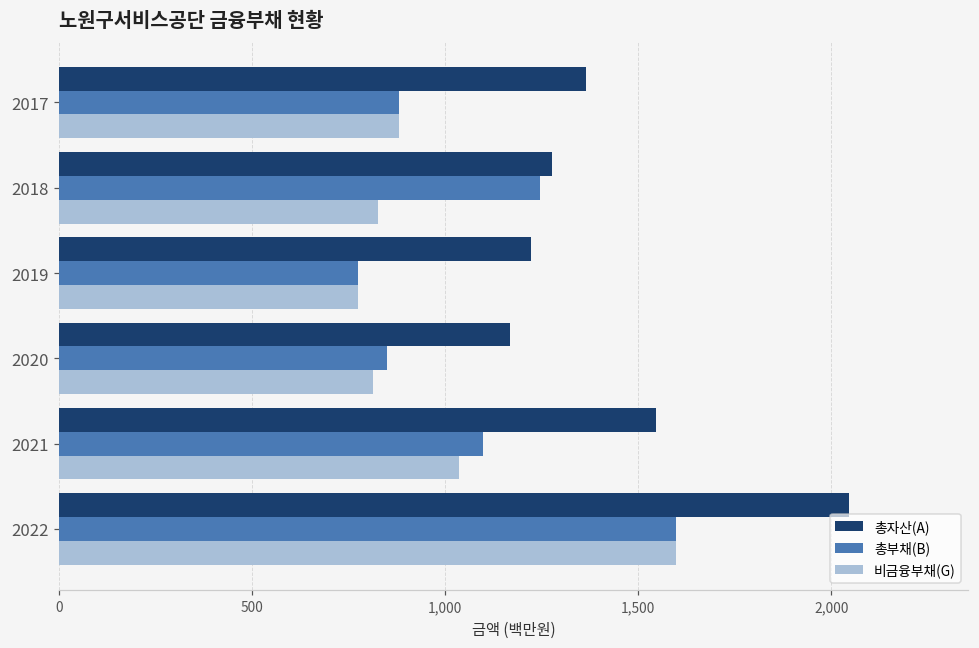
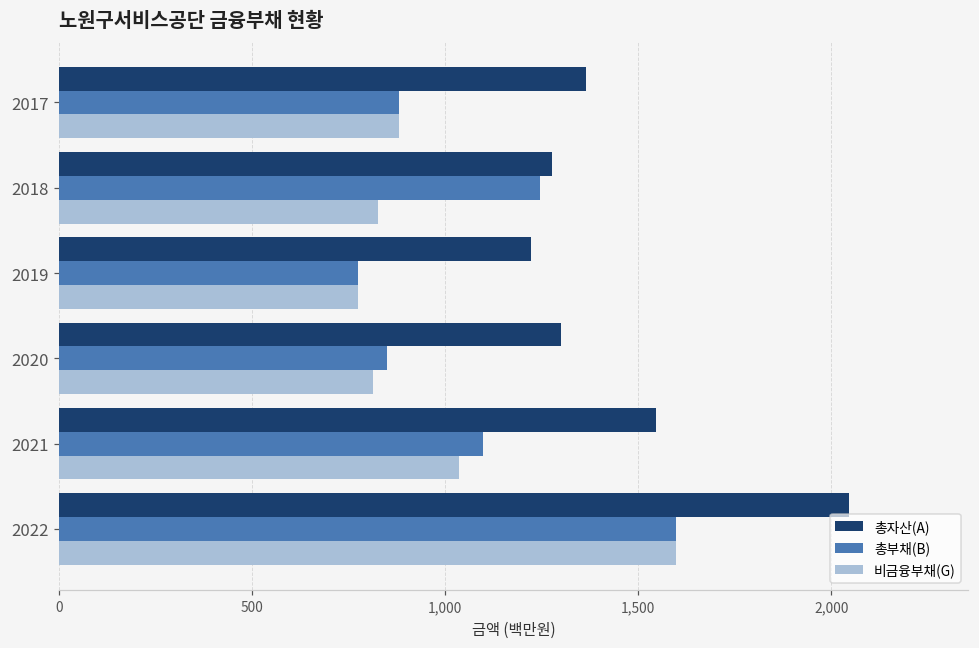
총자산(A), 2020: 1,170 -> 1,300
